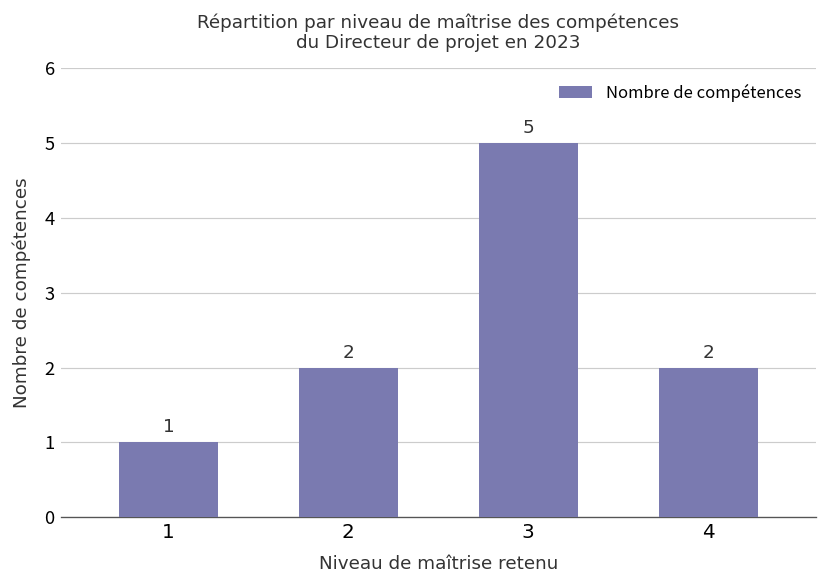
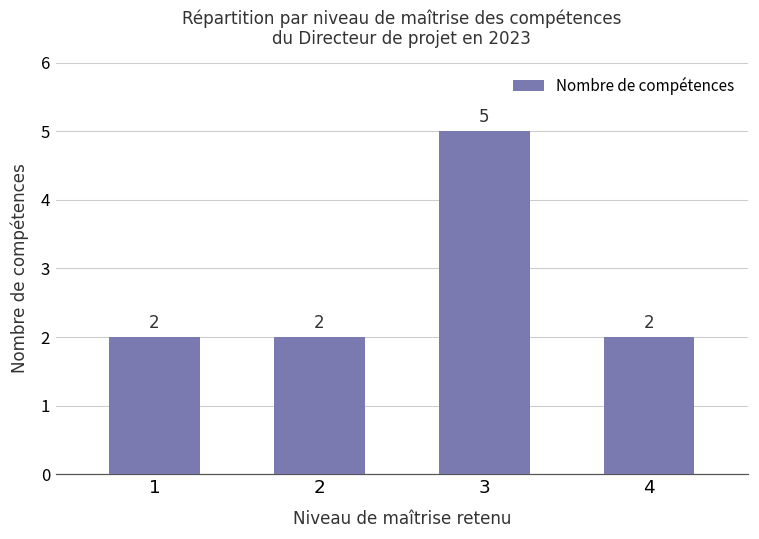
1: 1 -> 2
